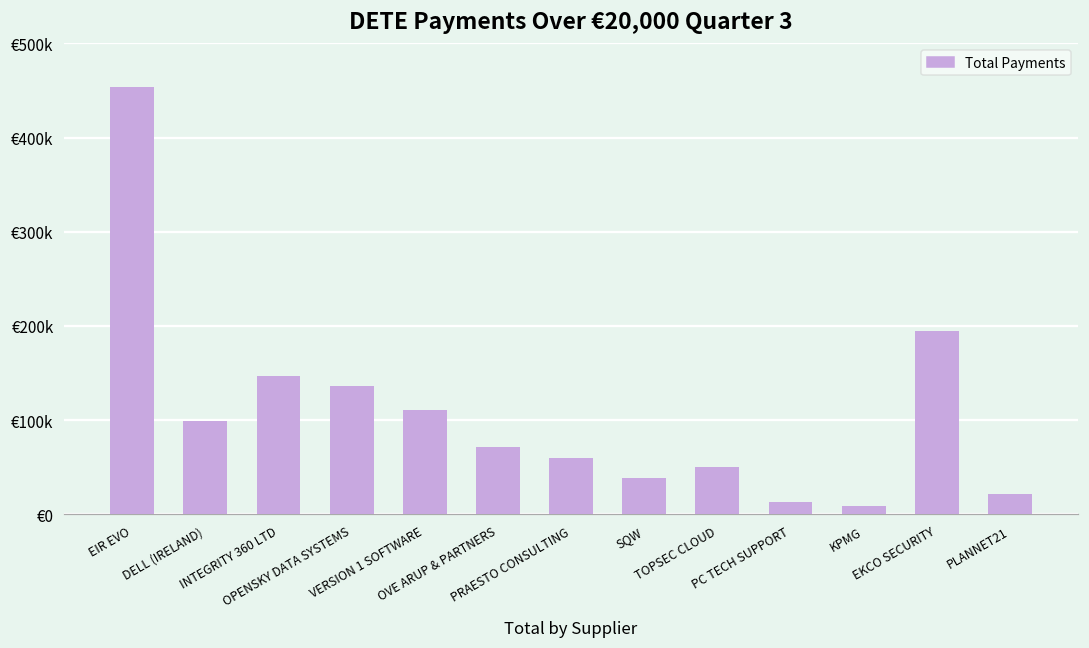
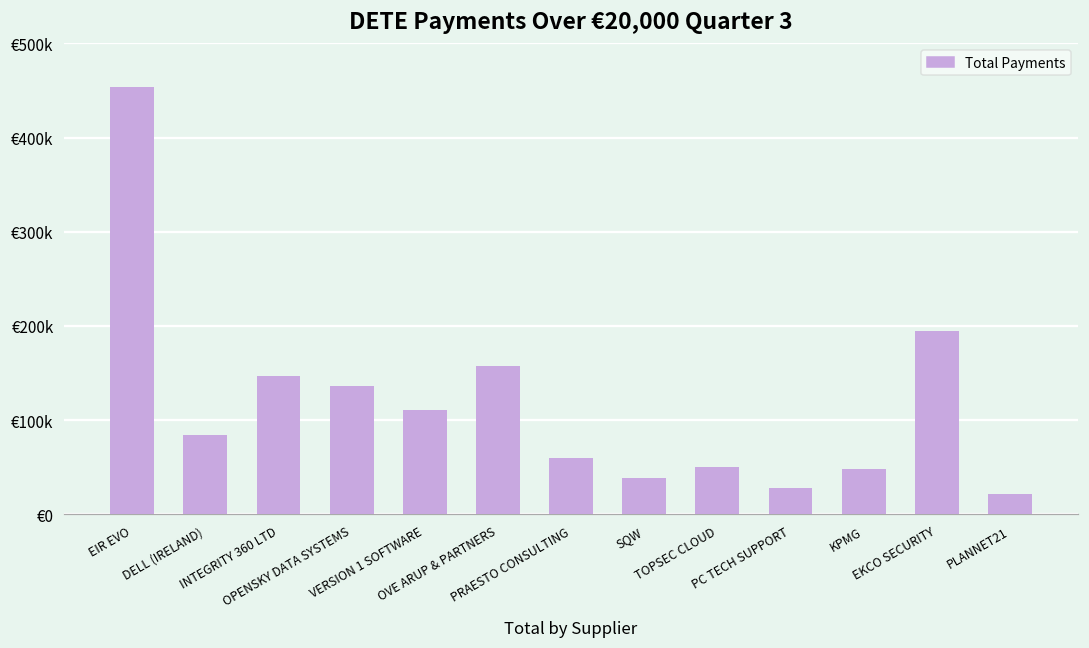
DELL (IRELAND): €100000 -> €80000
OVE ARUP & PARTNERS: €70000 -> €160000
PC TECH SUPPORT: €10000 -> €30000
KPMG: €10000 -> €50000
